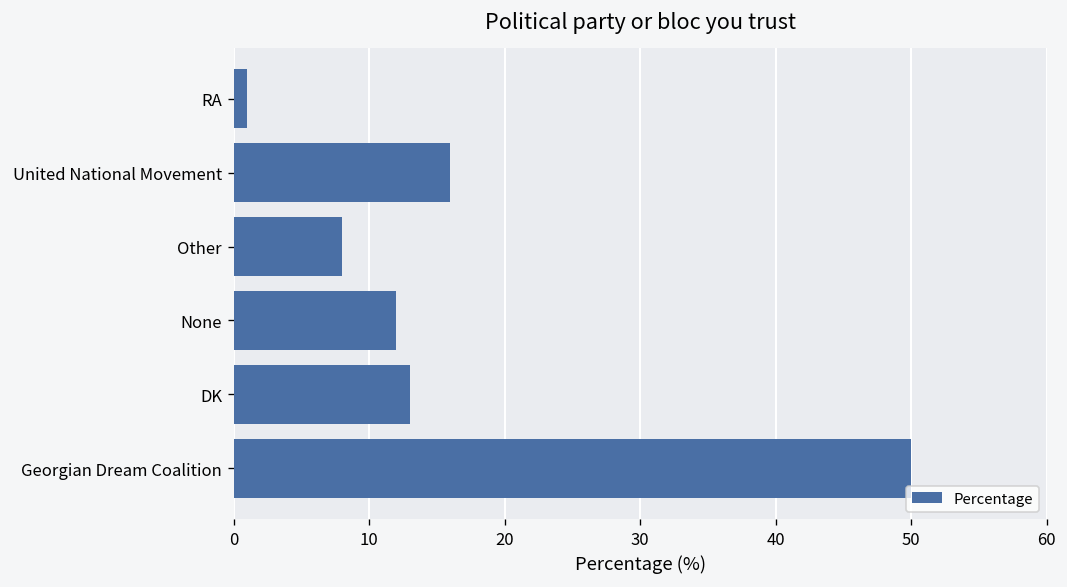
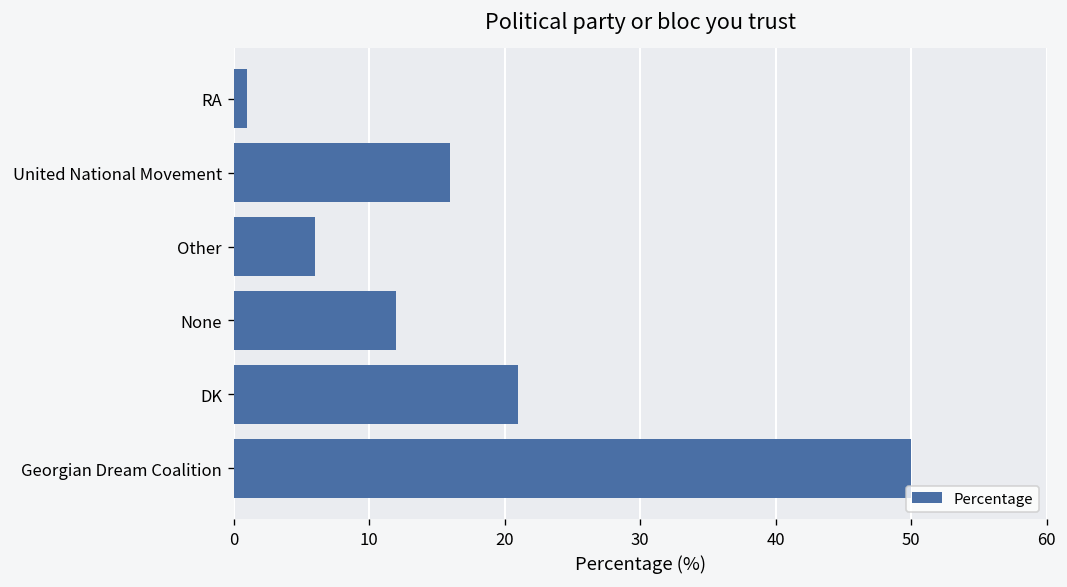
Other: 8 -> 6
DK: 13 -> 21
